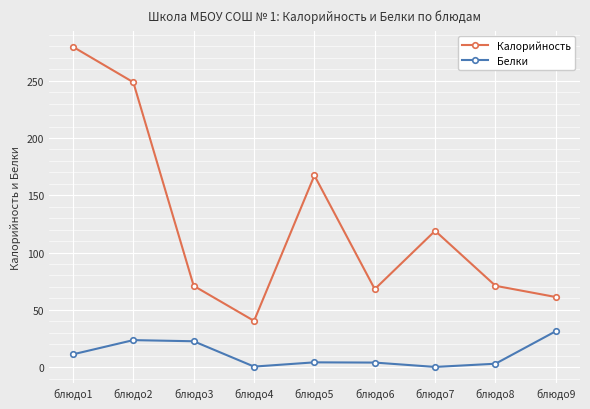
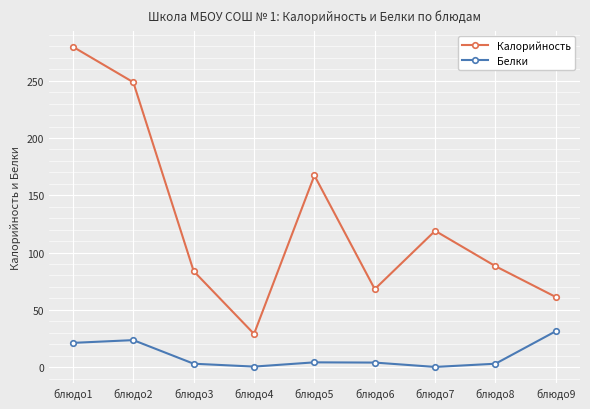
Белки, блюдо1: 11 -> 21
Калорийность, блюдо3: 71 -> 84
Белки, блюдо3: 23 -> 3
Калорийность, блюдо4: 40 -> 29
Калорийность, блюдо8: 71 -> 88
